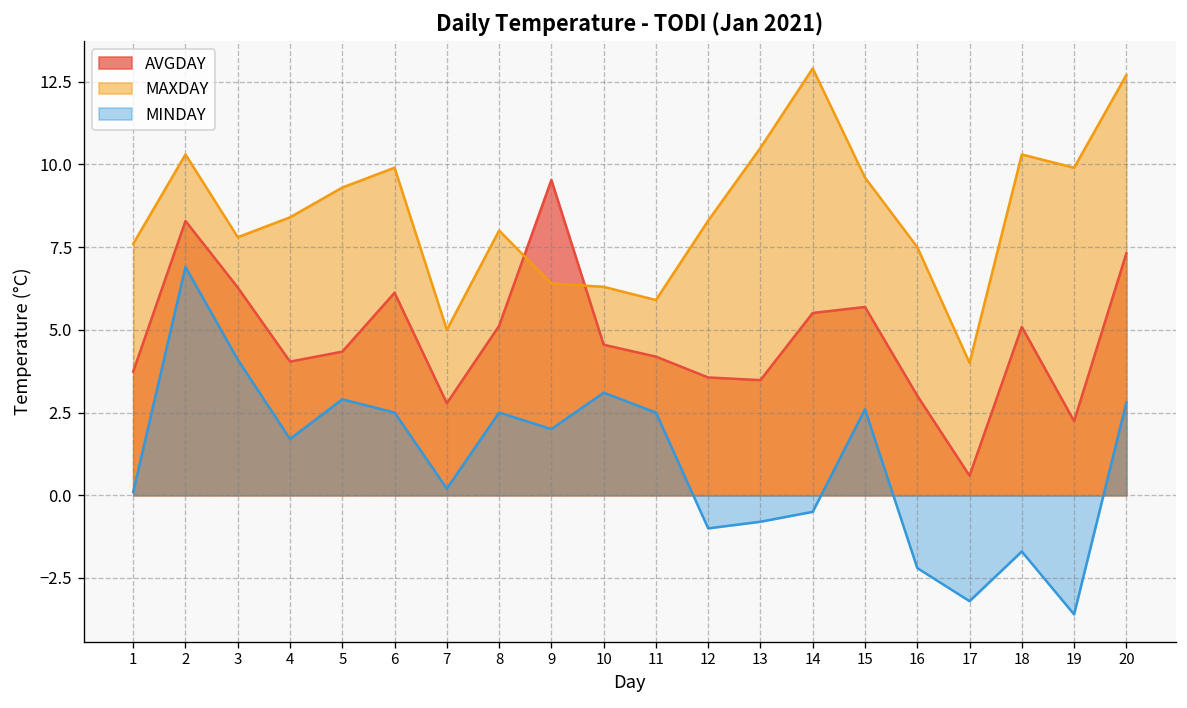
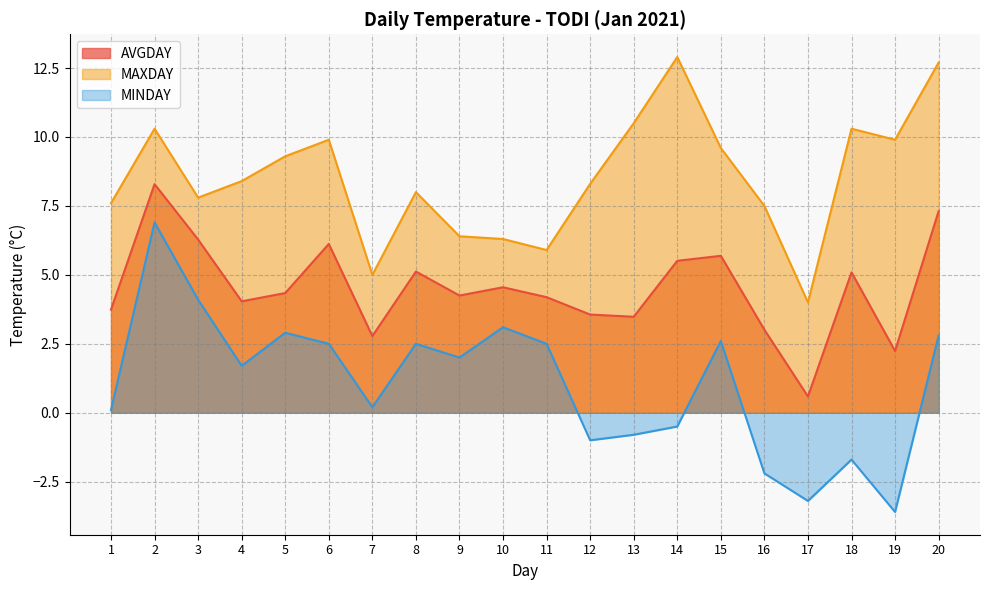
AVGDAY, 9: 9.5 -> 4.3
